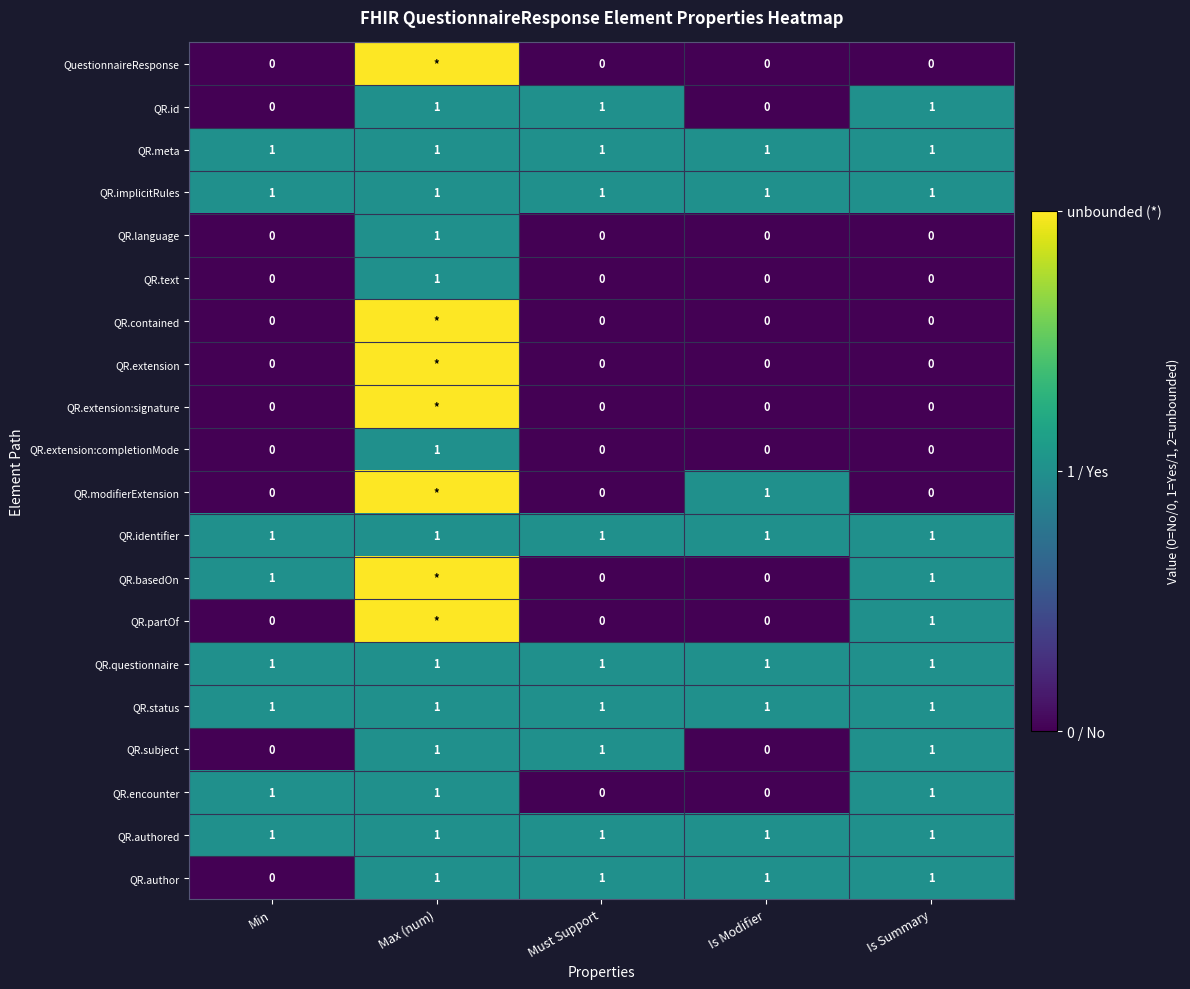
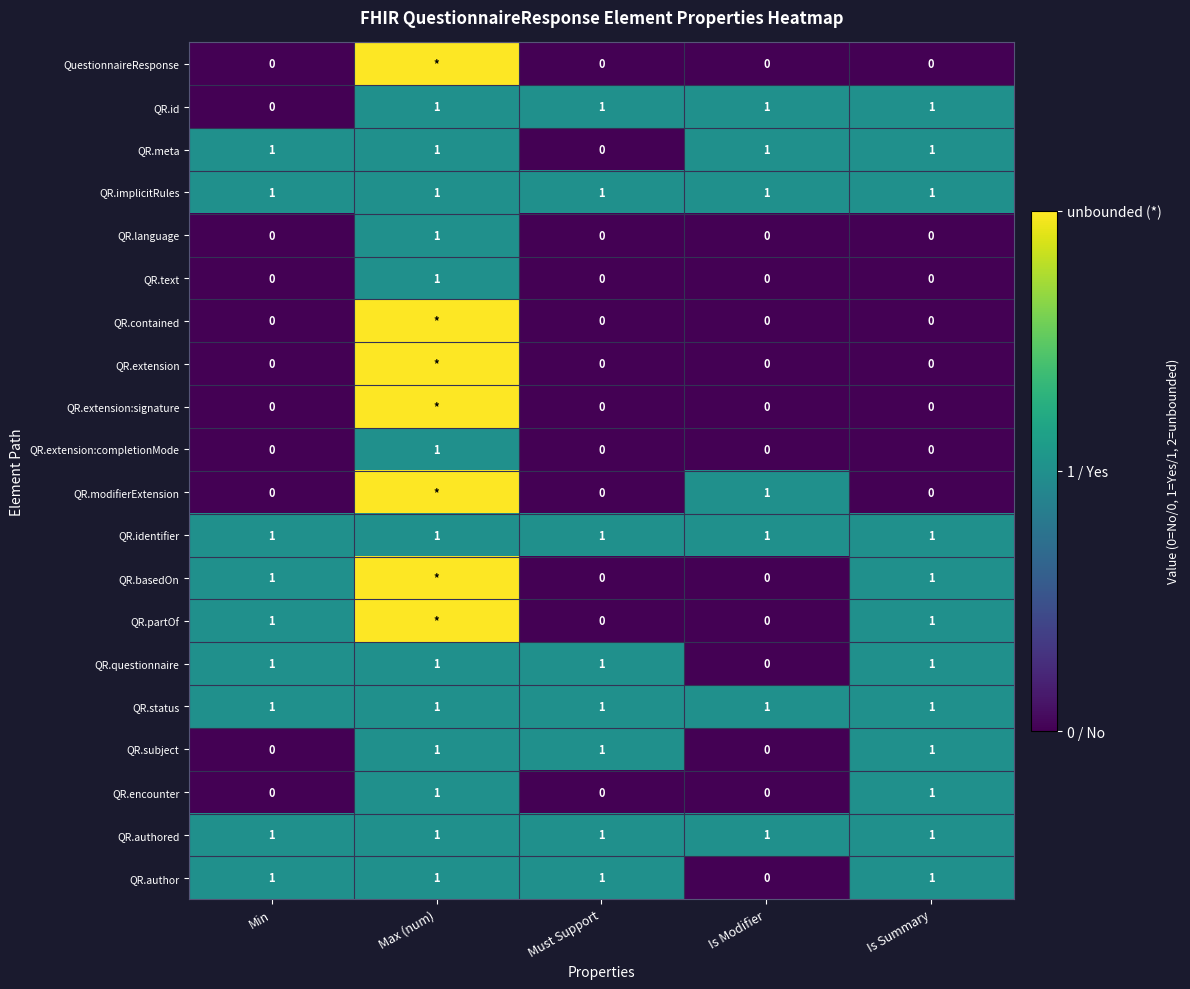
QR.id, Is Modifier: 0 -> 1
QR.meta, Must Support: 1 -> 0
QR.partOf, Min: 0 -> 1
QR.questionnaire, Is Modifier: 1 -> 0
QR.encounter, Min: 1 -> 0
QR.author, Min: 0 -> 1
QR.author, Is Modifier: 1 -> 0
